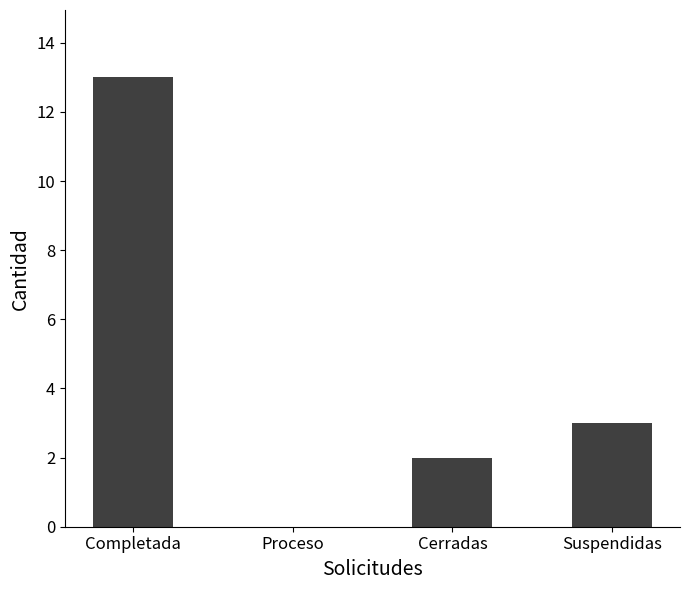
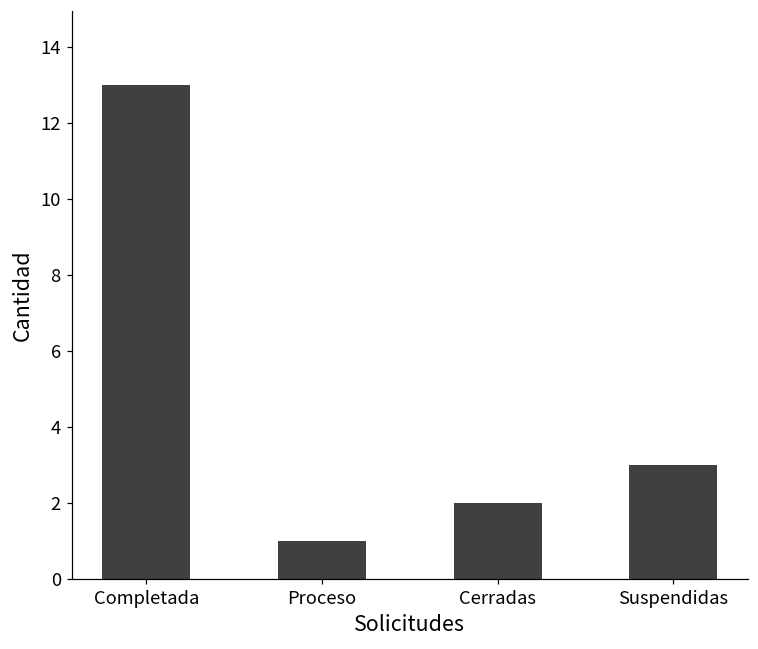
Proceso: 0 -> 1
